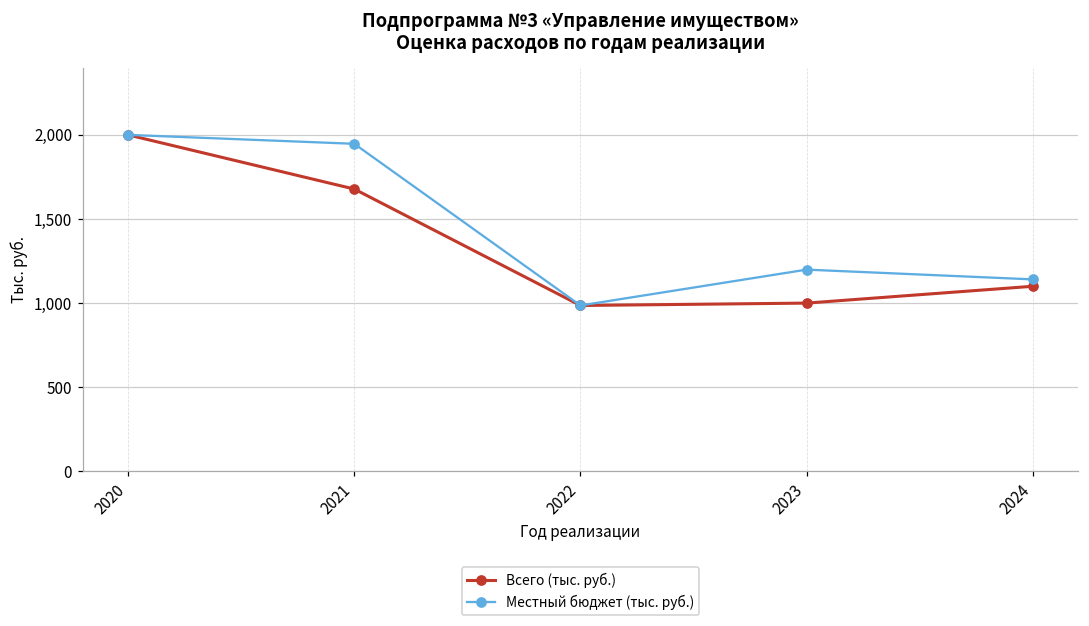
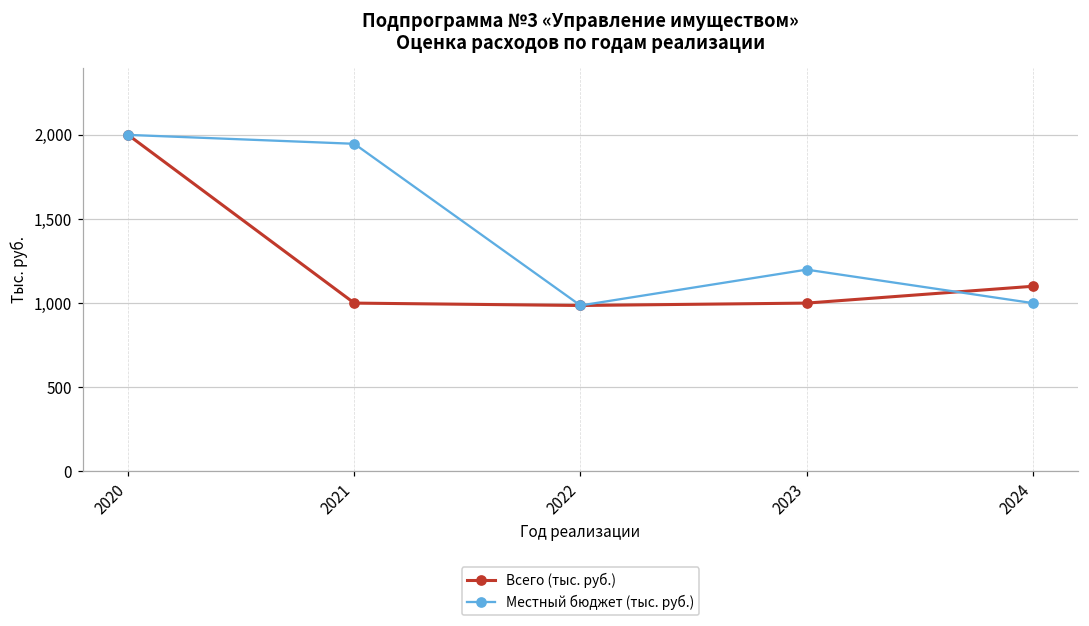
Всего (тыс. руб.), 2021: 1,680 -> 1,000
Местный бюджет (тыс. руб.), 2024: 1,140 -> 1,000
